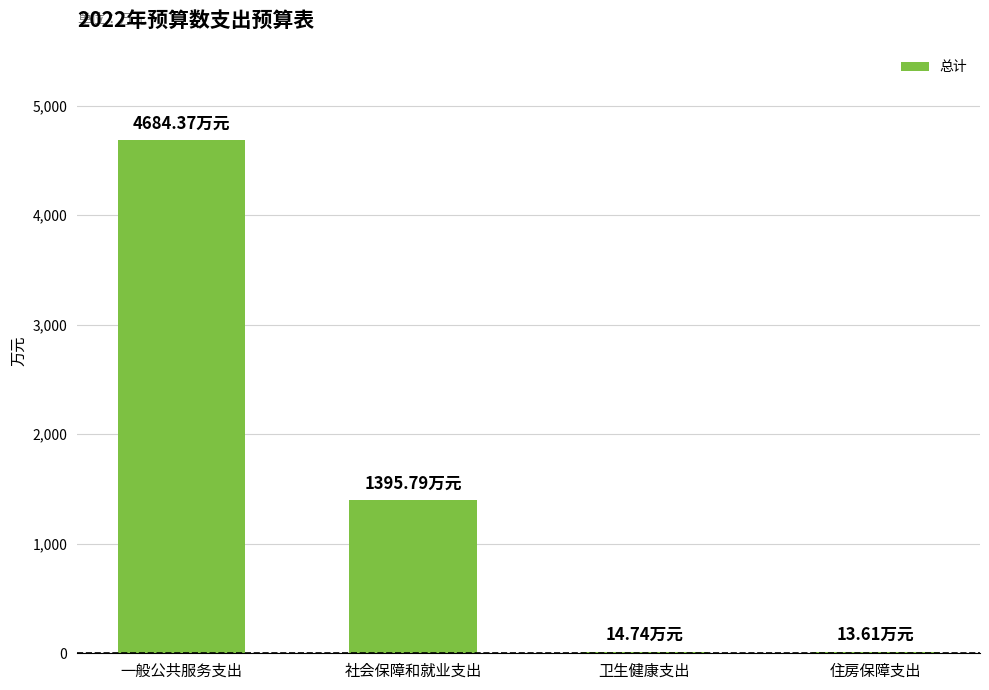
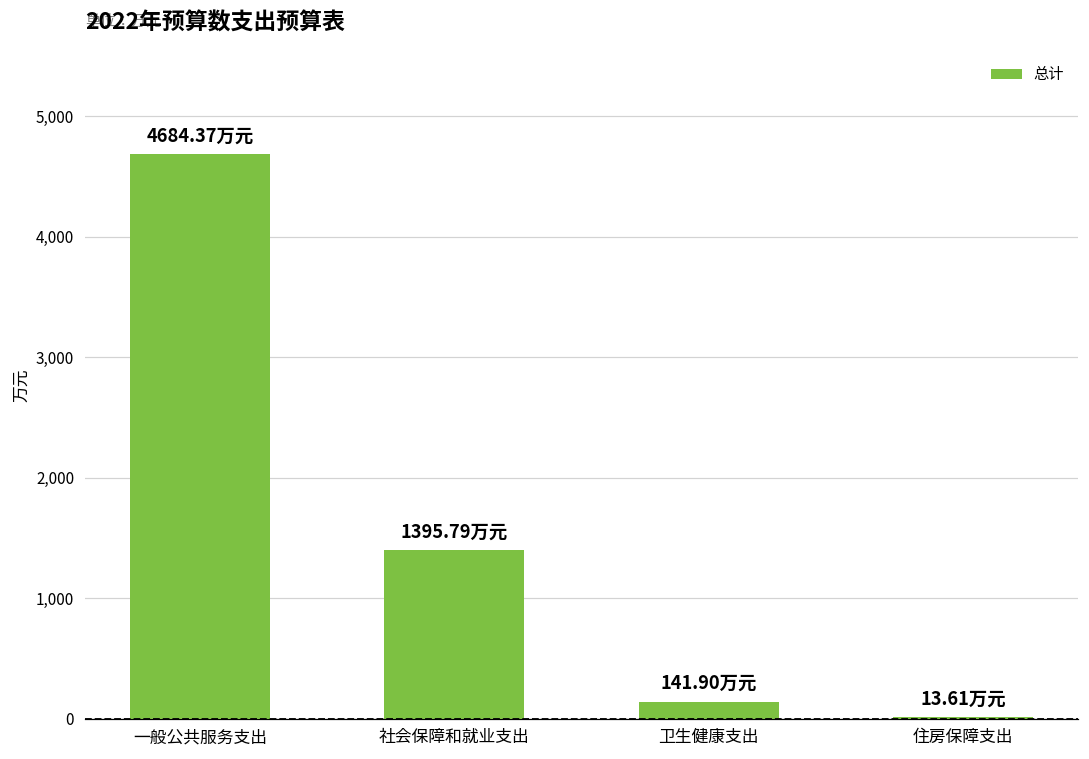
卫生健康支出: 14.74 -> 141.90
